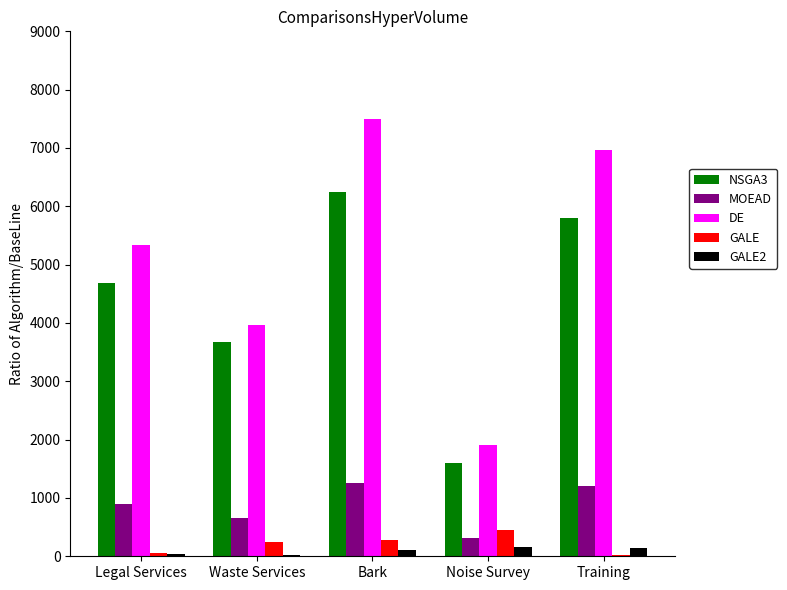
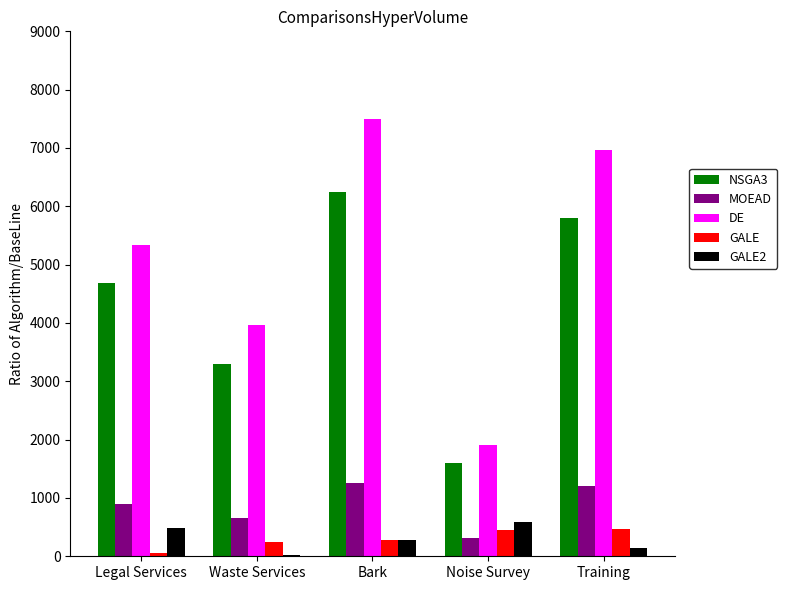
GALE2, Legal Services: 0 -> 500
NSGA3, Waste Services: 3700 -> 3300
GALE2, Bark: 100 -> 300
GALE2, Noise Survey: 200 -> 600
GALE, Training: 0 -> 500
